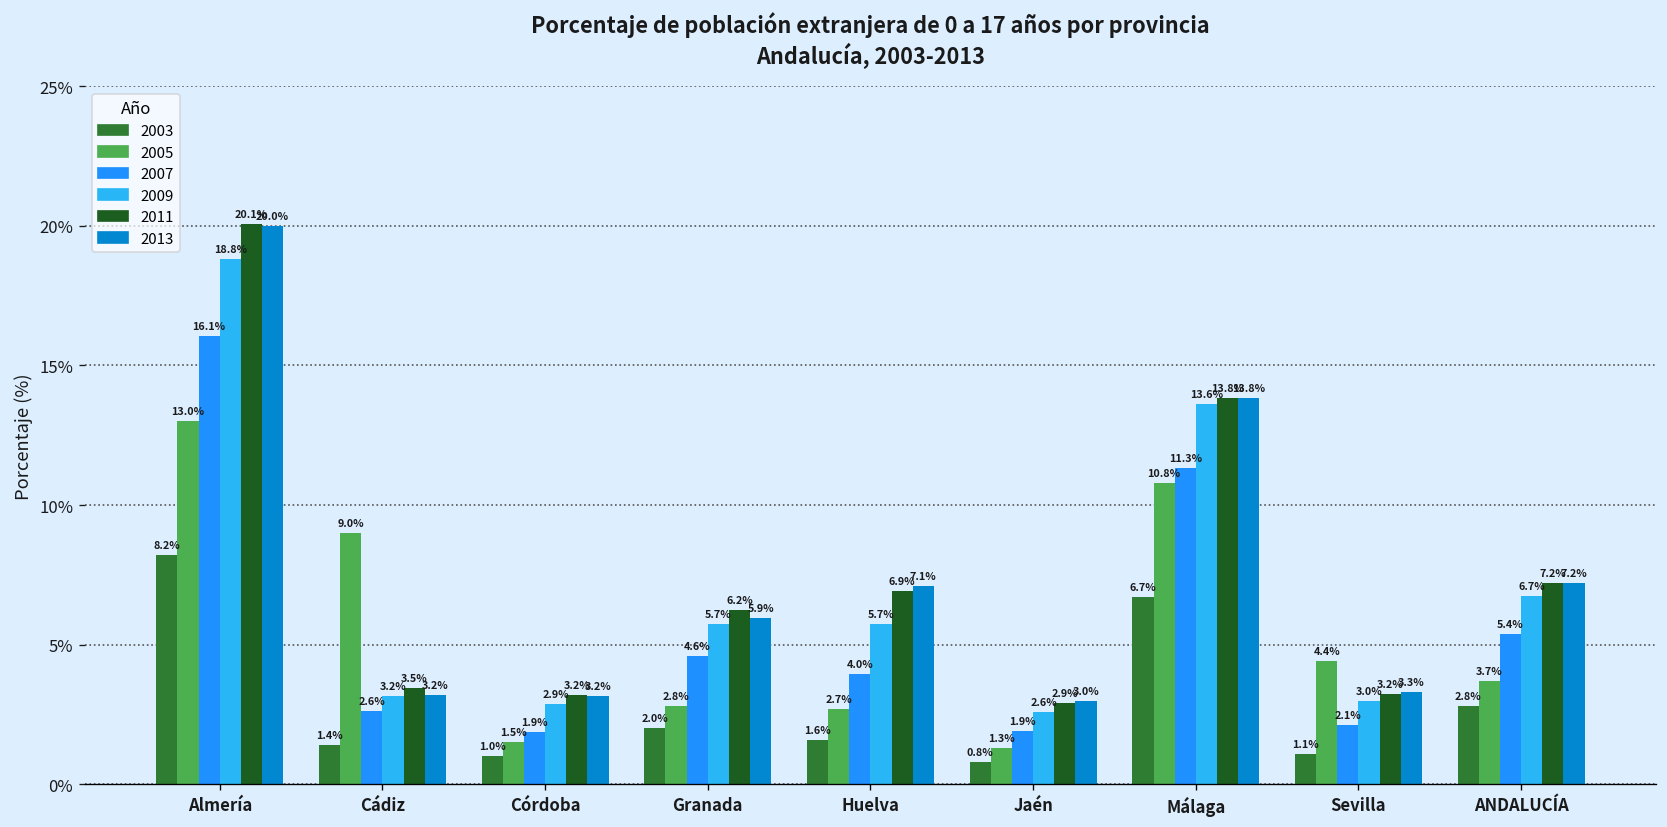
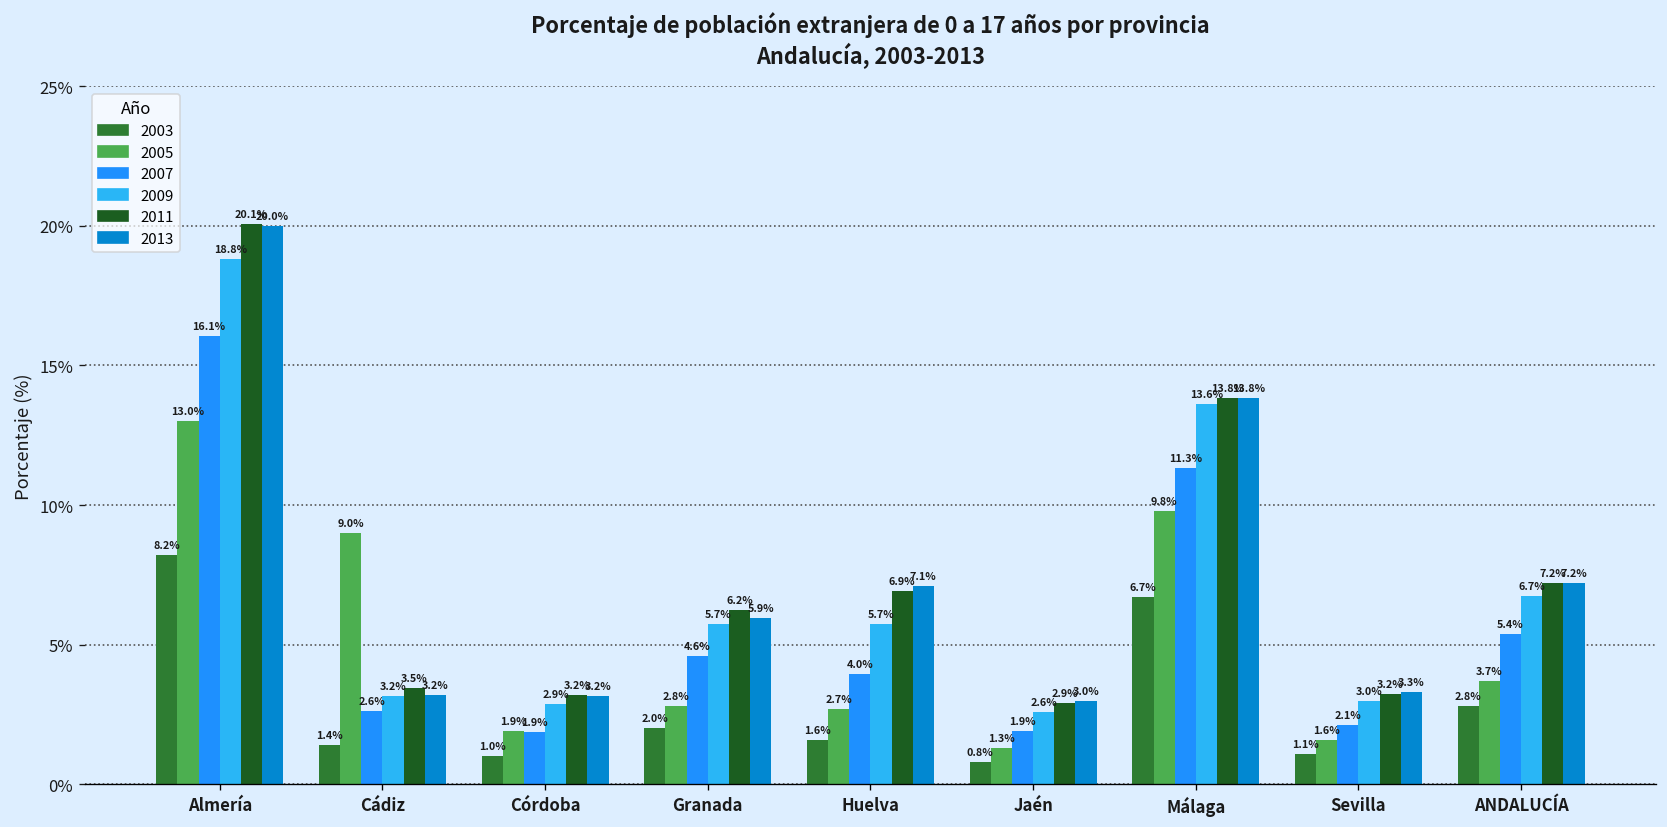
2005, Córdoba: 1.5% -> 1.9%
2005, Málaga: 10.8% -> 9.8%
2005, Sevilla: 4.4% -> 1.6%
